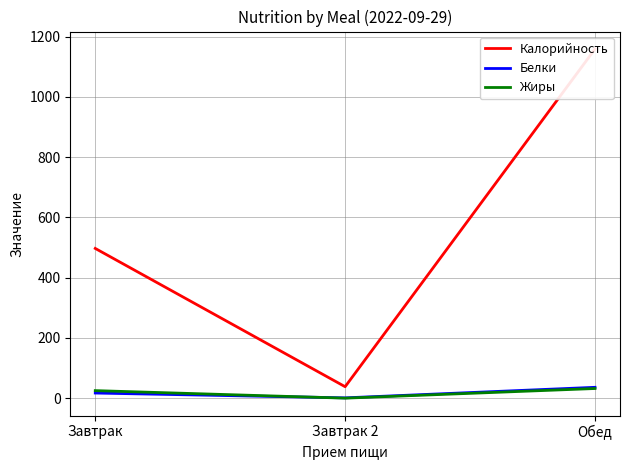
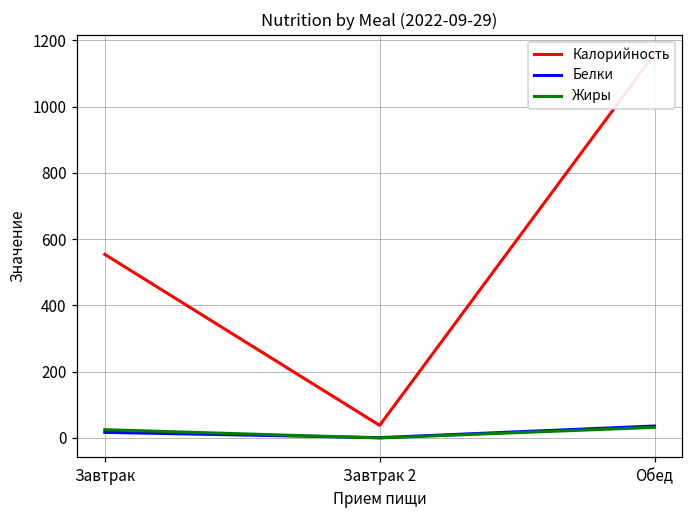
Калорийность, Завтрак: 500 -> 550
